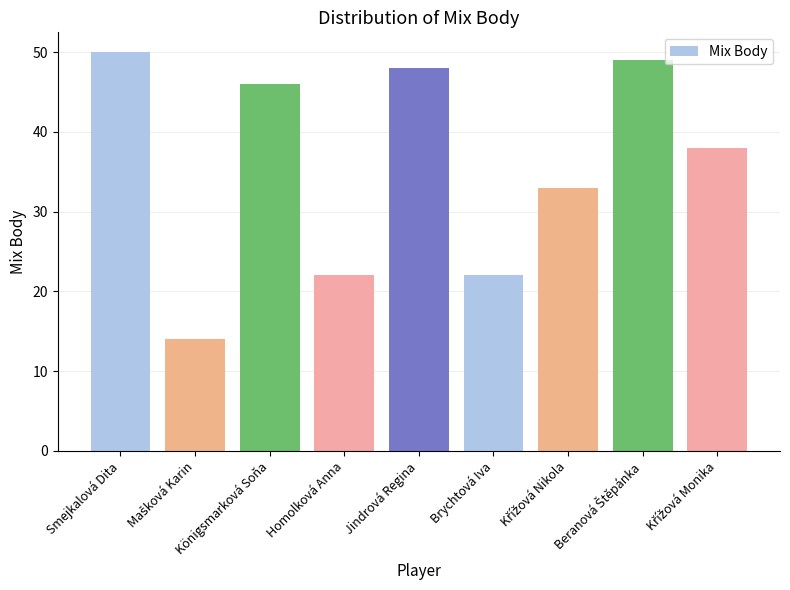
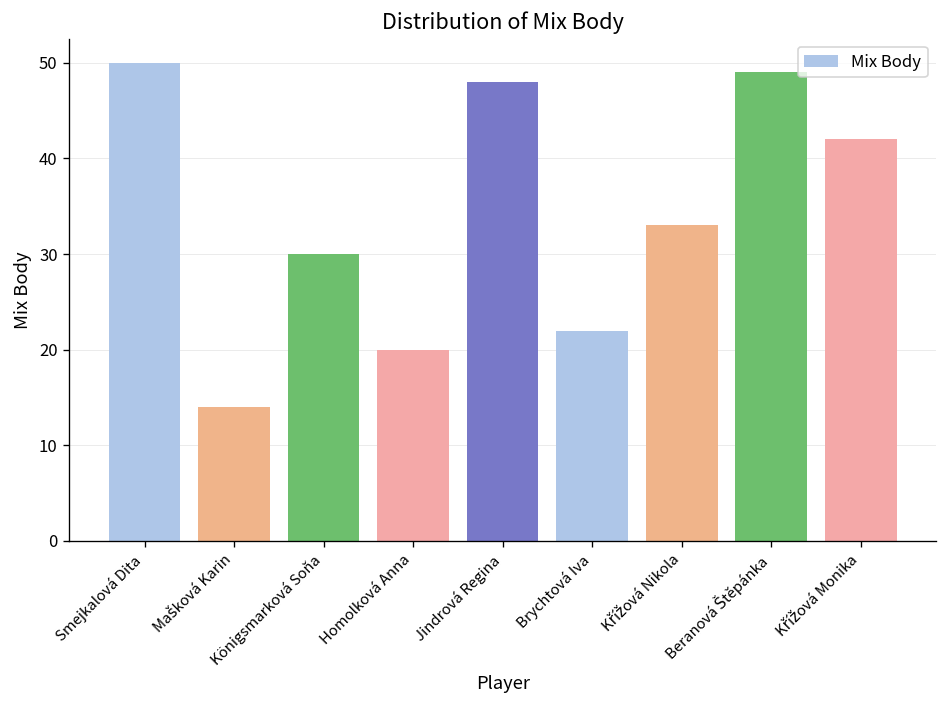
Königsmarková Soňa: 46 -> 30
Homolková Anna: 22 -> 20
Křížová Monika: 38 -> 42
